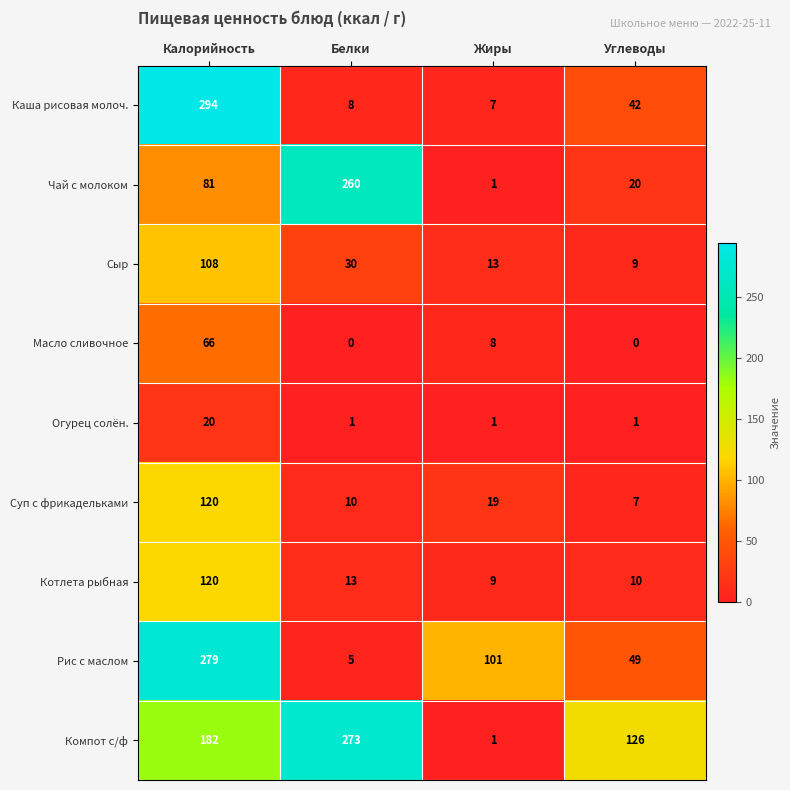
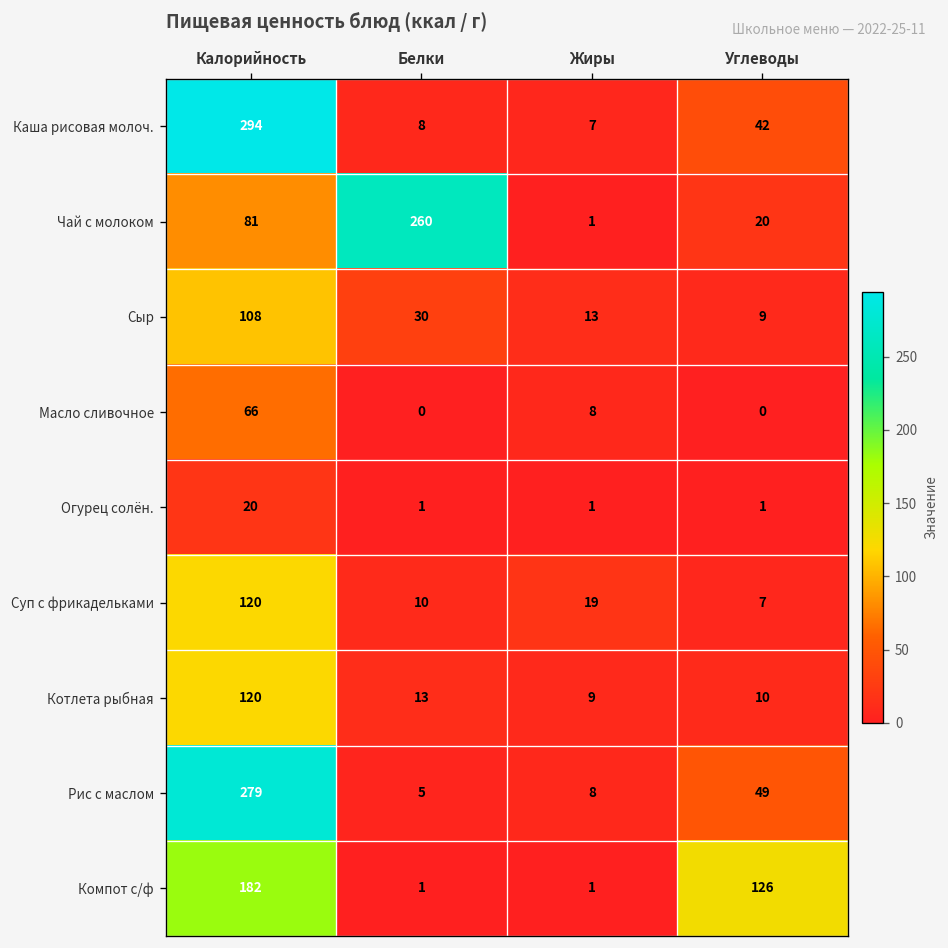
Рис с маслом, Жиры: 101 -> 8
Компот с/ф, Белки: 273 -> 1
